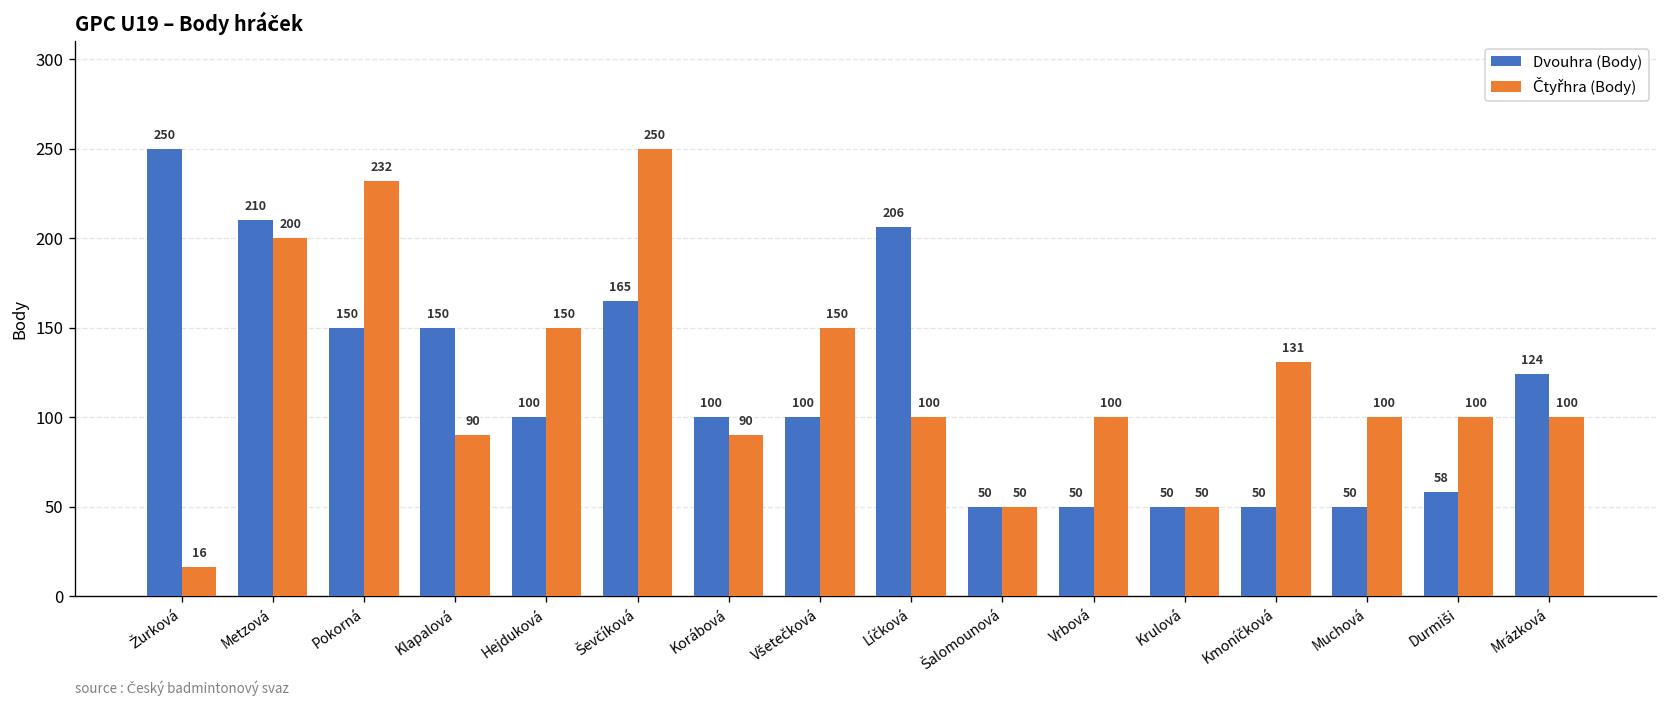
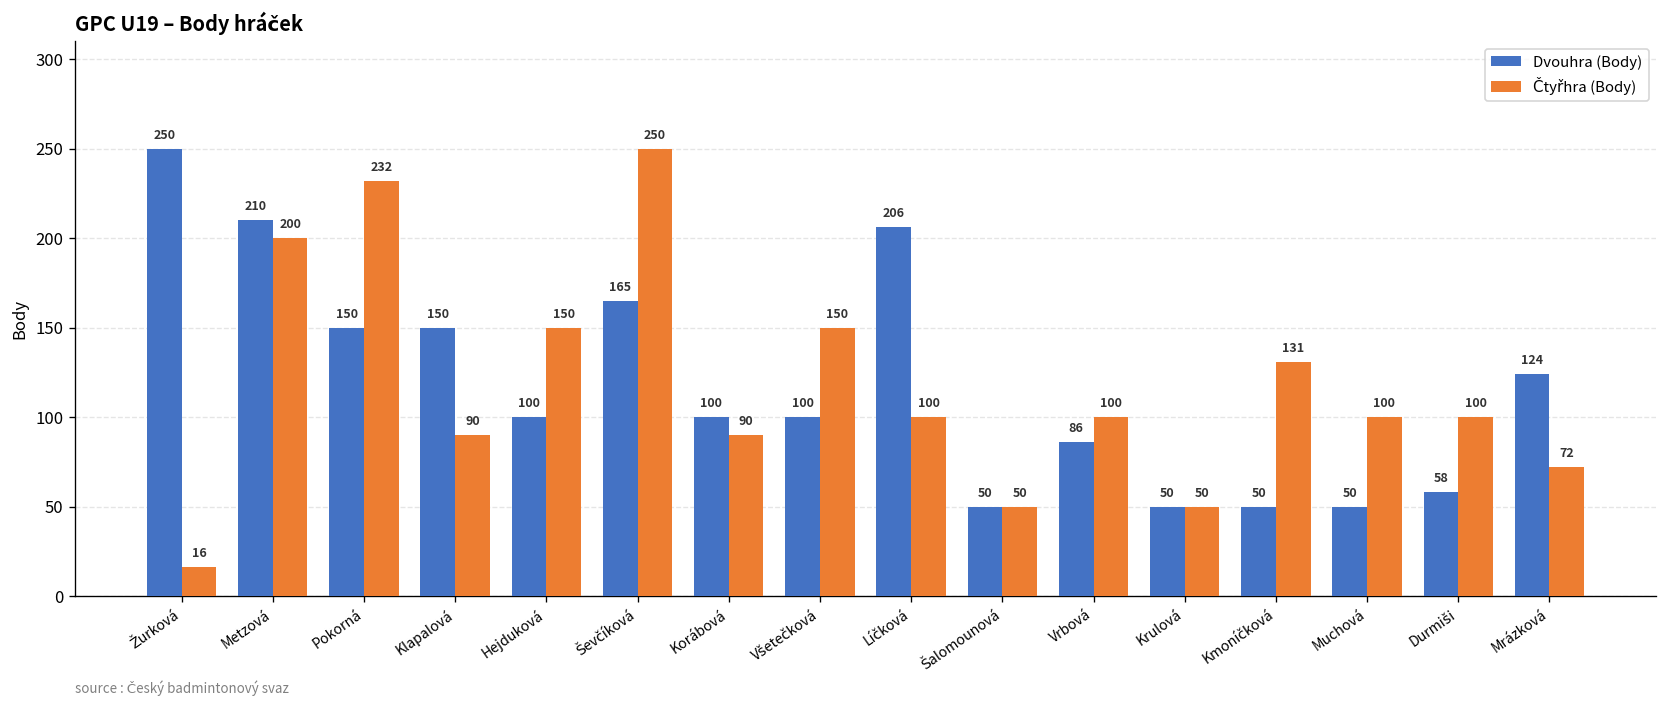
Dvouhra (Body), Vrbová: 50 -> 86
Čtyřhra (Body), Mrázková: 100 -> 72
